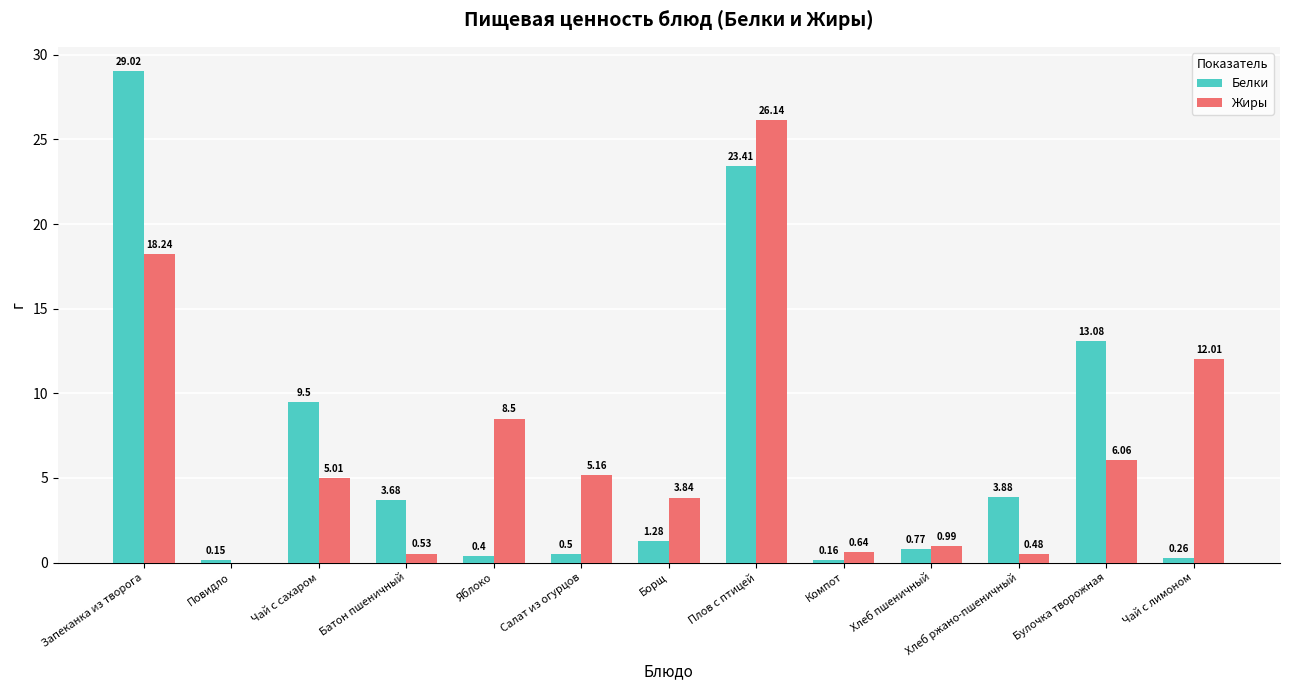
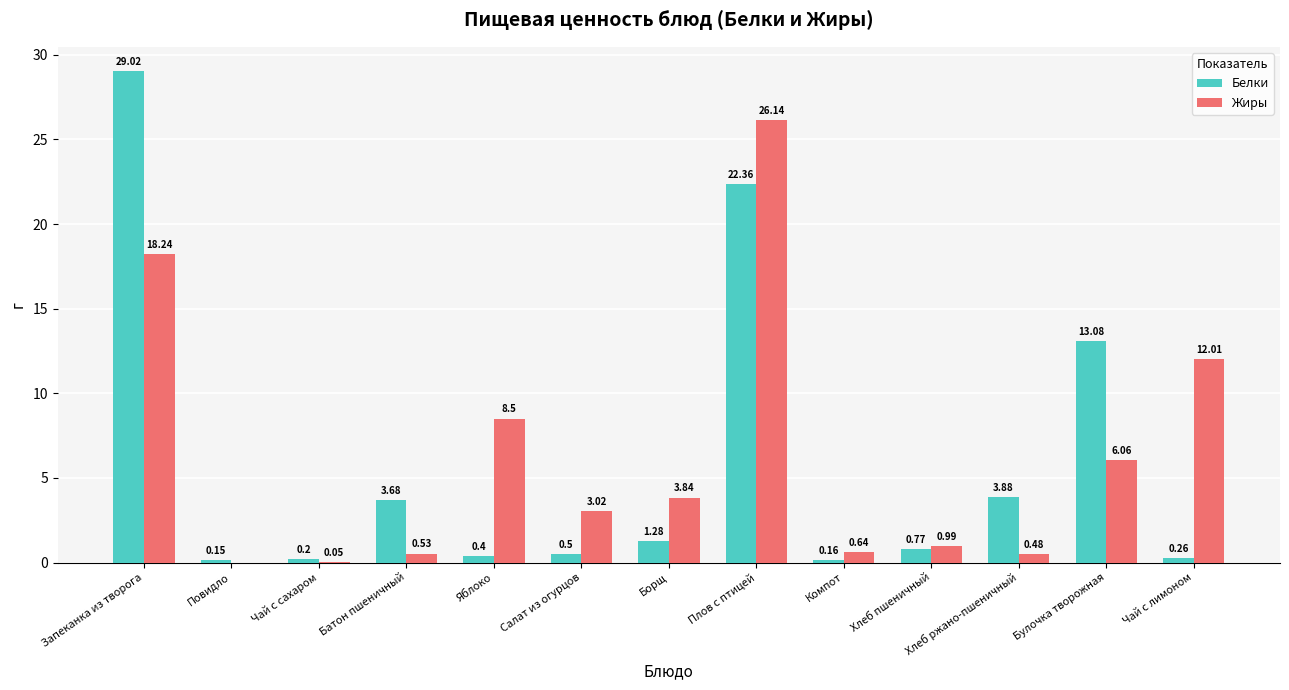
Белки, Чай с сахаром: 9.5 -> 0.2
Жиры, Чай с сахаром: 5.01 -> 0.05
Жиры, Салат из огурцов: 5.16 -> 3.02
Белки, Плов с птицей: 23.41 -> 22.36
